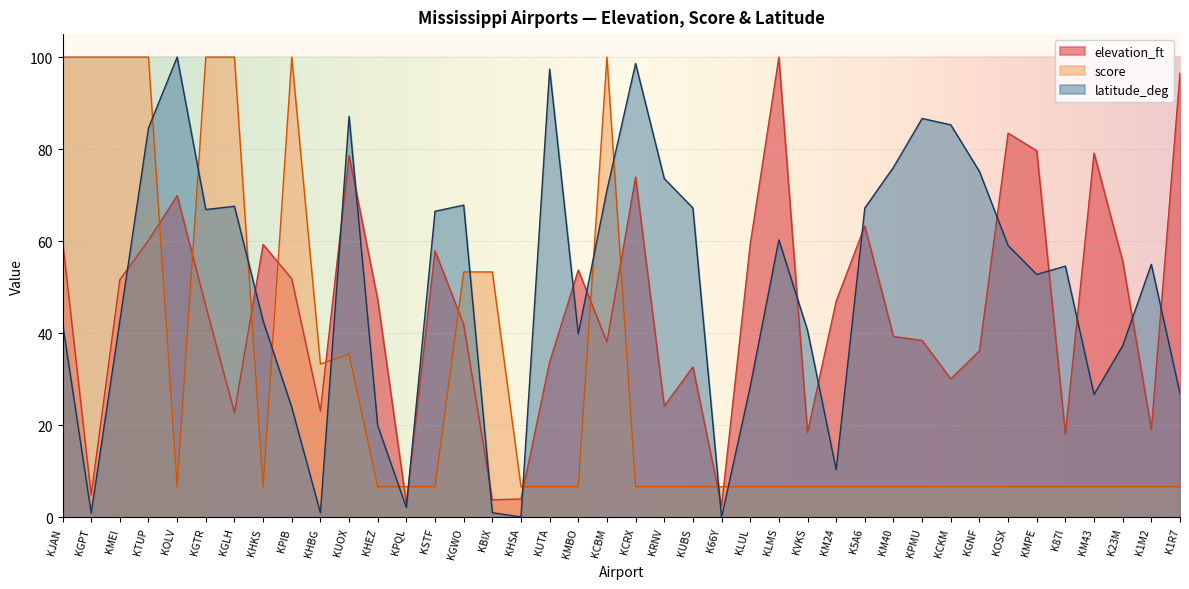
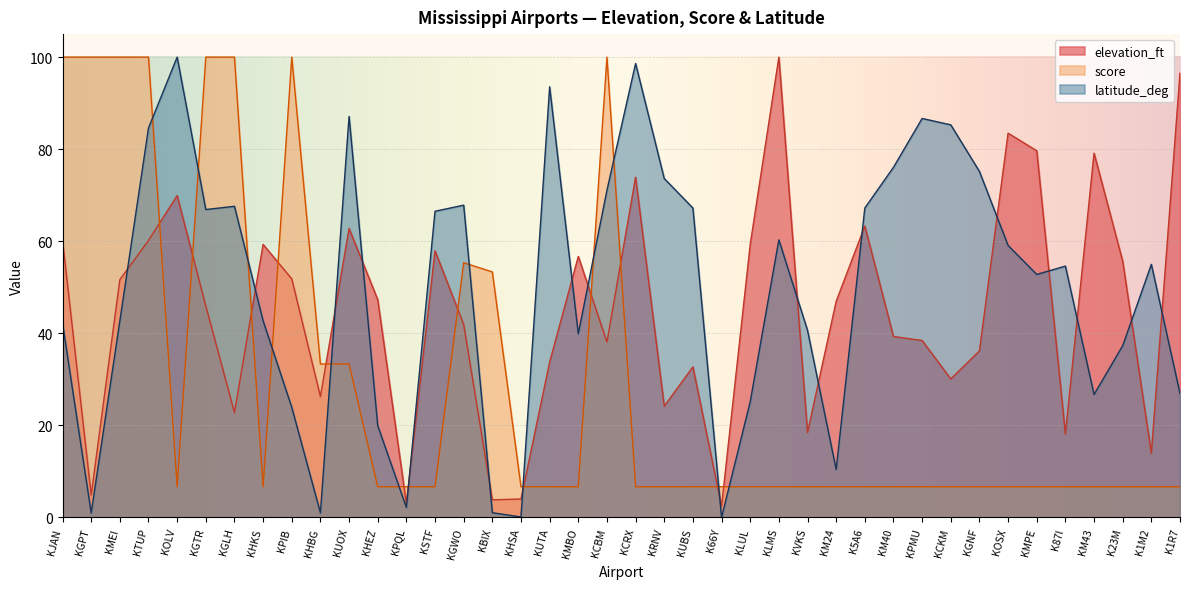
elevation_ft, KHBG: 23 -> 26
elevation_ft, KUOX: 79 -> 63
score, KUOX: 35 -> 33
score, KGWO: 53 -> 55
latitude_deg, KUTA: 97 -> 94
elevation_ft, KMBO: 54 -> 57
latitude_deg, KLUL: 28 -> 25
elevation_ft, K1M2: 19 -> 14
